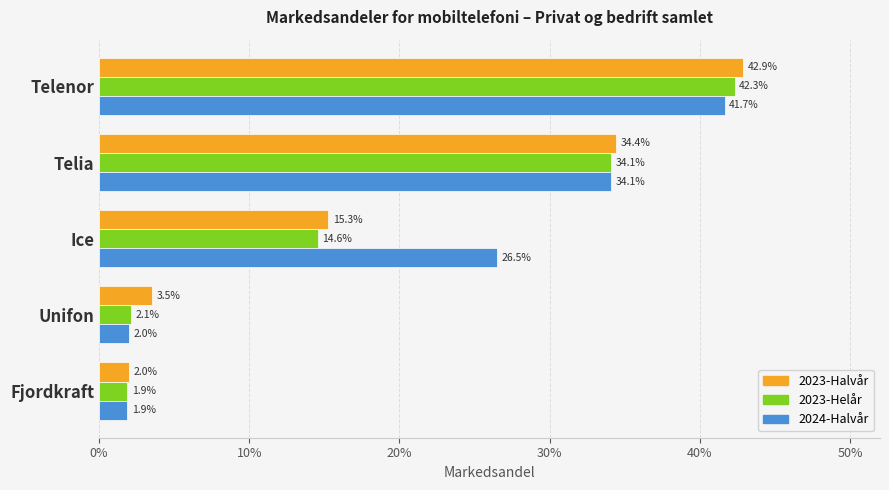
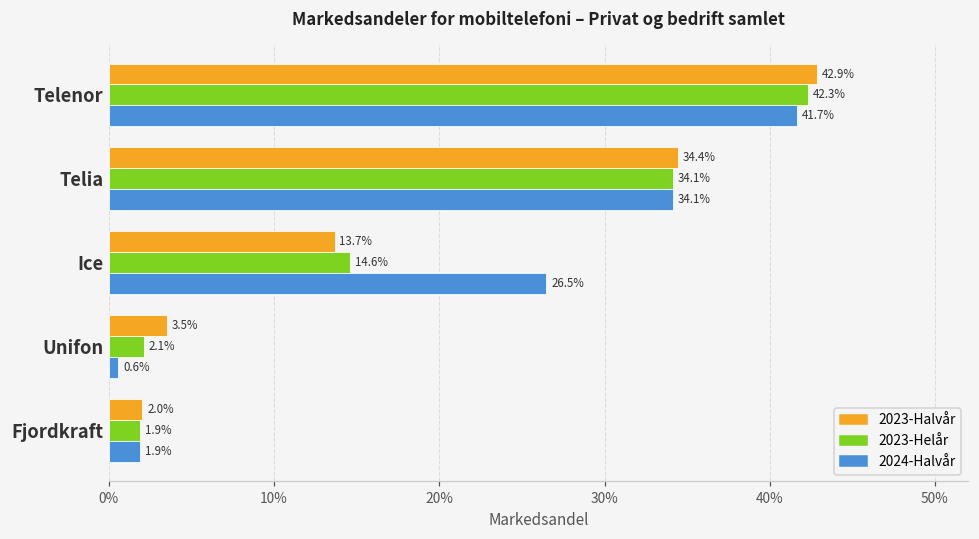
2023-Halvår, Ice: 15.3% -> 13.7%
2024-Halvår, Unifon: 2.0% -> 0.6%
